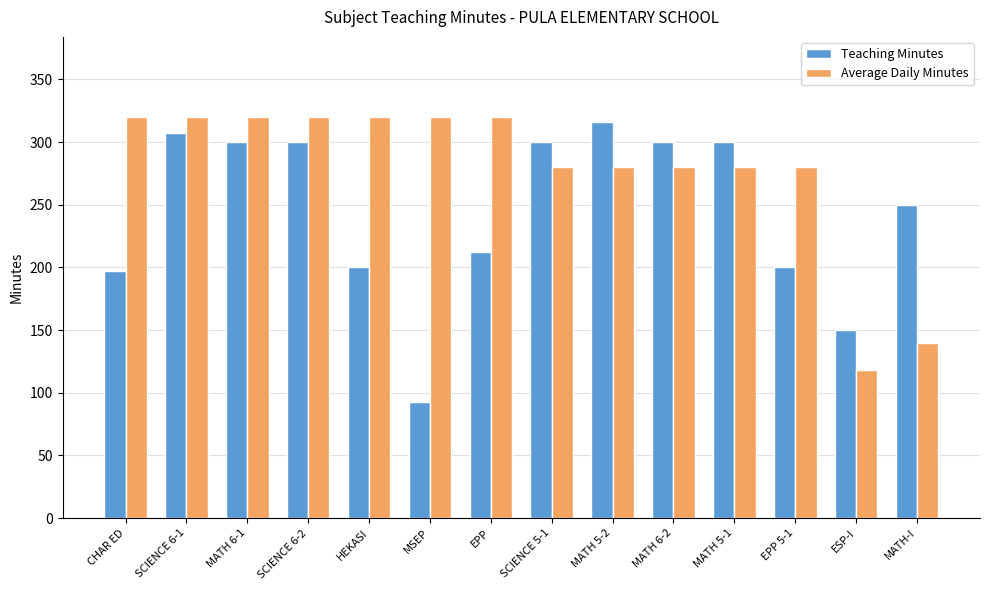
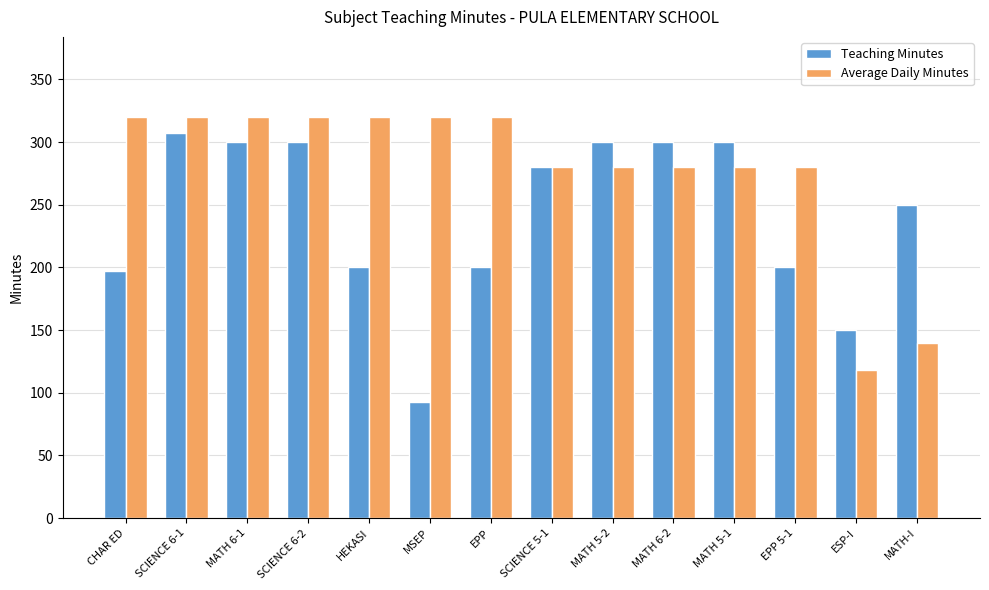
Teaching Minutes, EPP: 212 -> 200
Teaching Minutes, SCIENCE 5-1: 300 -> 280
Teaching Minutes, MATH 5-2: 316 -> 300
